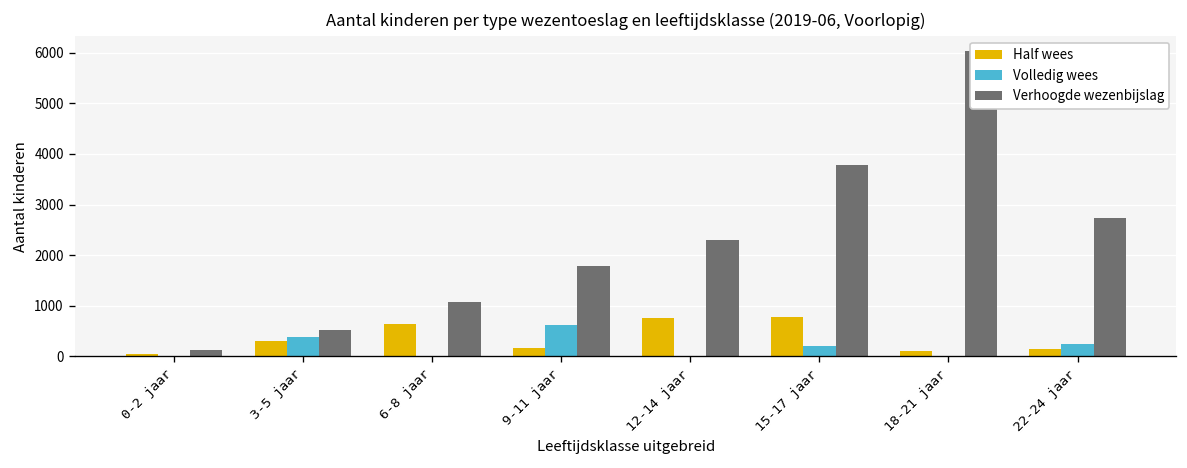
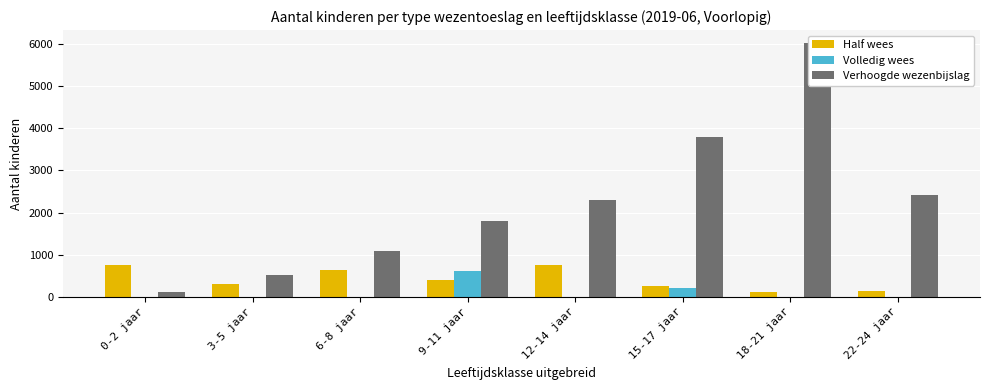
Half wees, 0-2 jaar: 0 -> 800
Volledig wees, 3-5 jaar: 400 -> 0
Half wees, 9-11 jaar: 200 -> 400
Half wees, 15-17 jaar: 800 -> 300
Volledig wees, 22-24 jaar: 200 -> 0
Verhoogde wezenbijslag, 22-24 jaar: 2700 -> 2400
